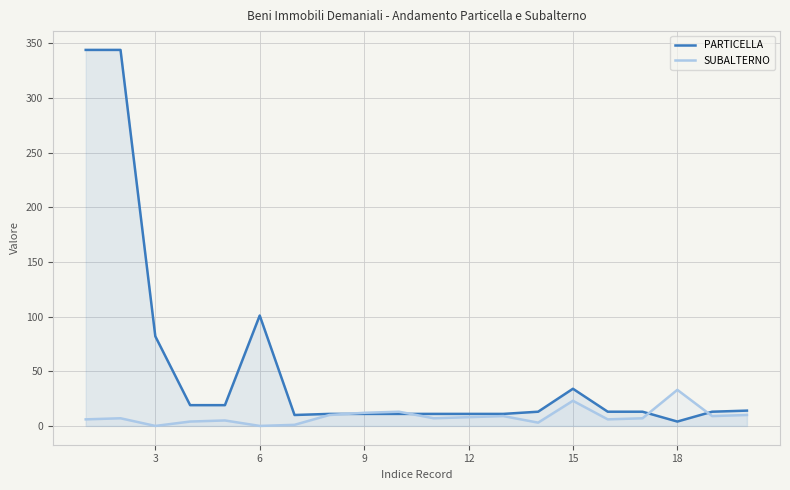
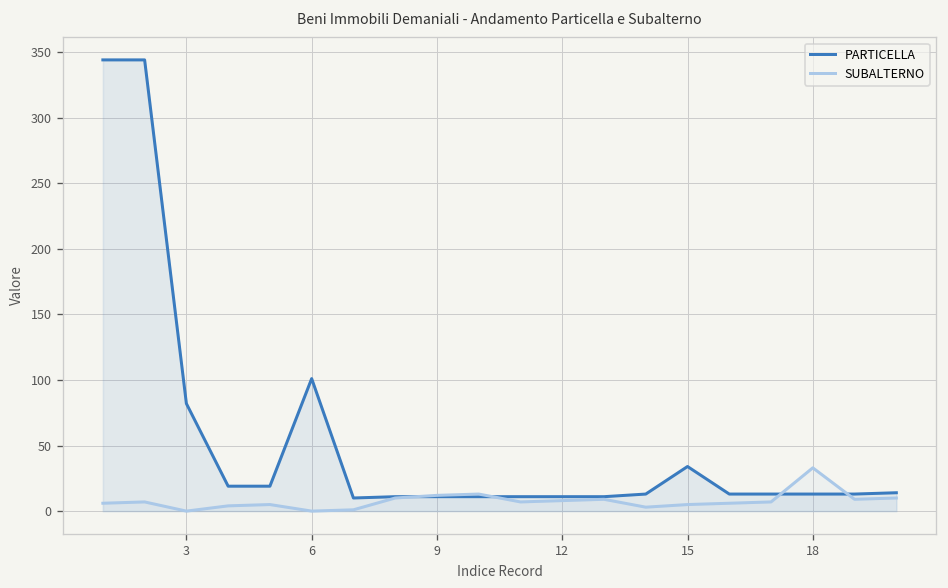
SUBALTERNO, 15: 23 -> 5
PARTICELLA, 18: 4 -> 13
